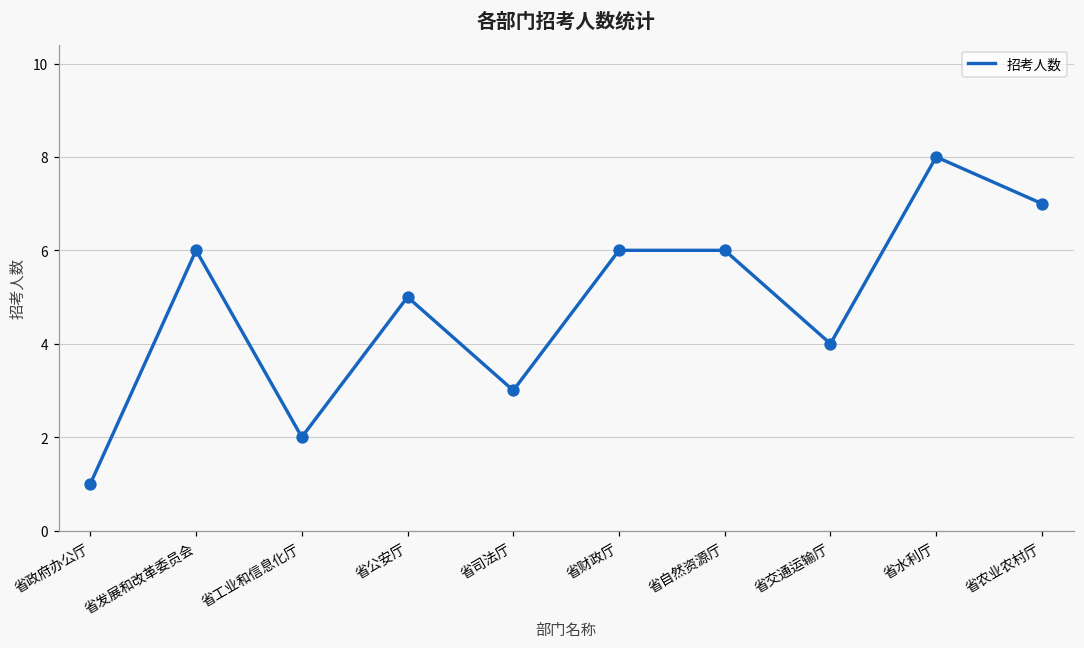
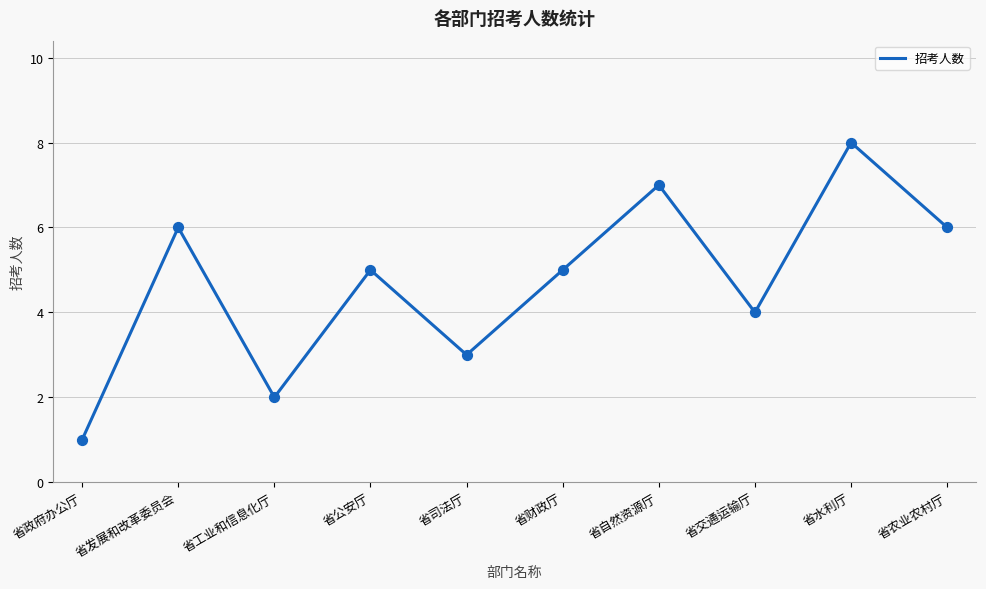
省财政厅: 6 -> 5
省自然资源厅: 6 -> 7
省农业农村厅: 7 -> 6
